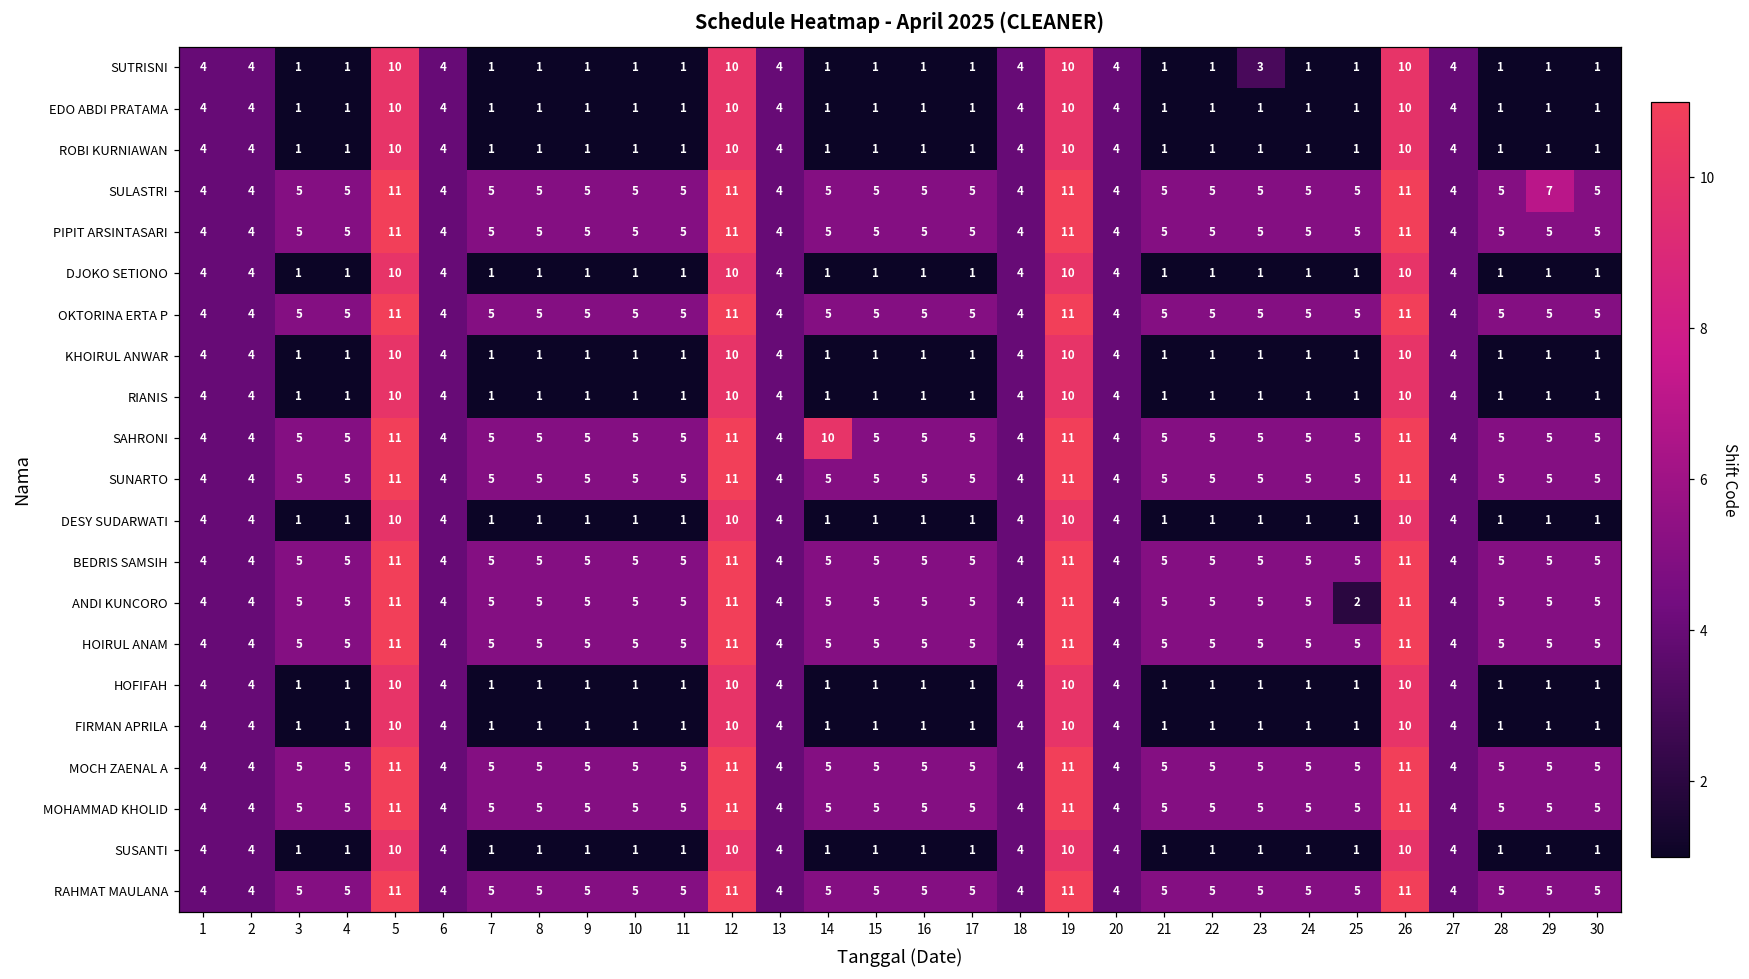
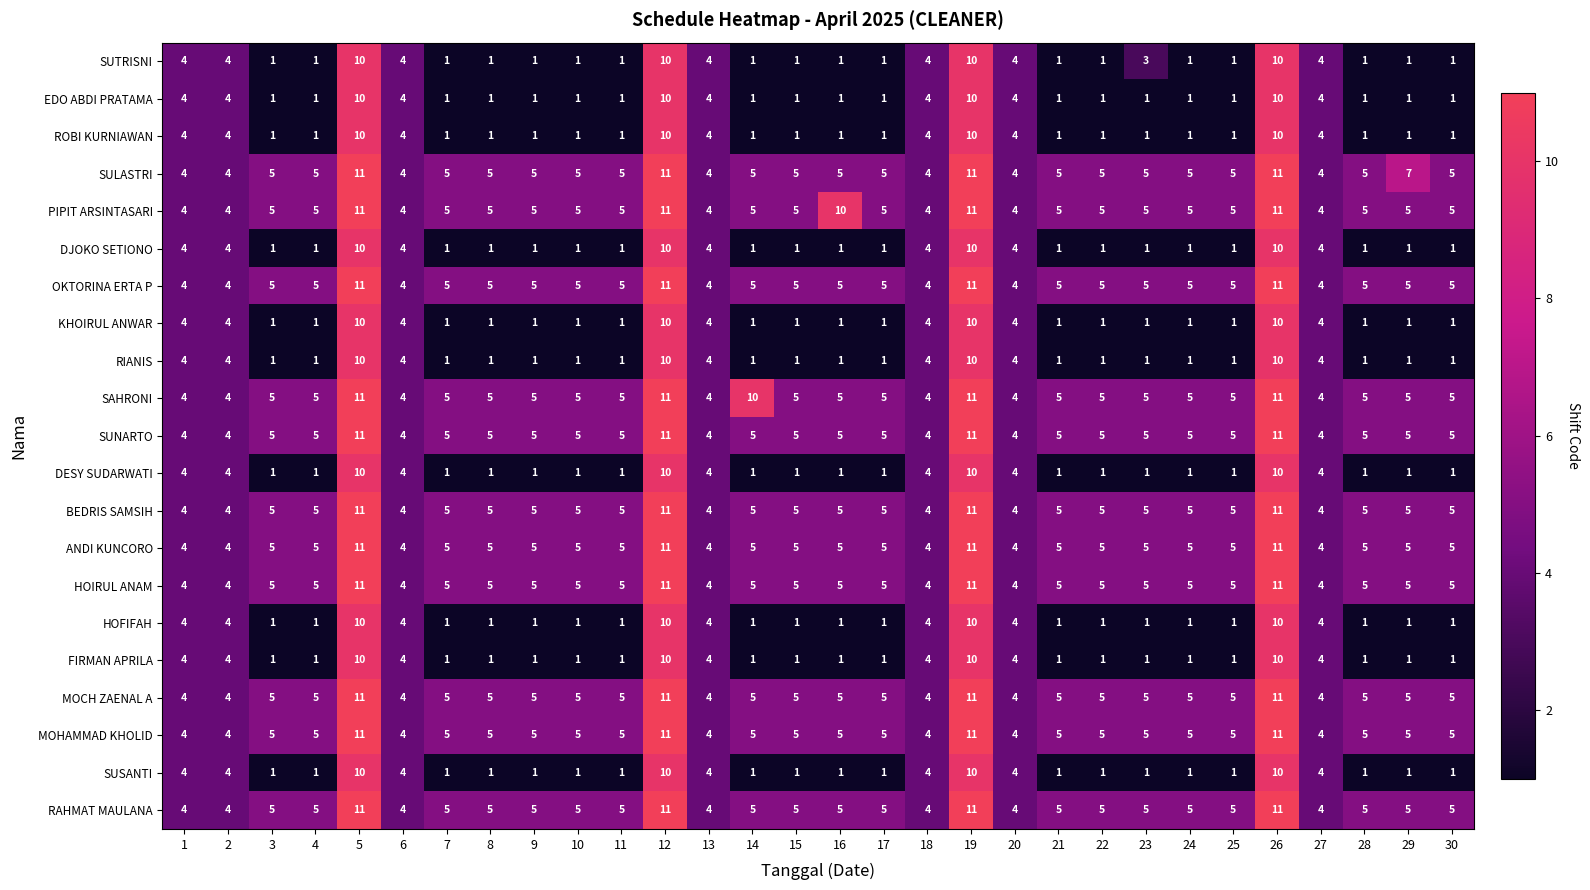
PIPIT ARSINTASARI, 16: 5 -> 10
ANDI KUNCORO, 25: 2 -> 5
